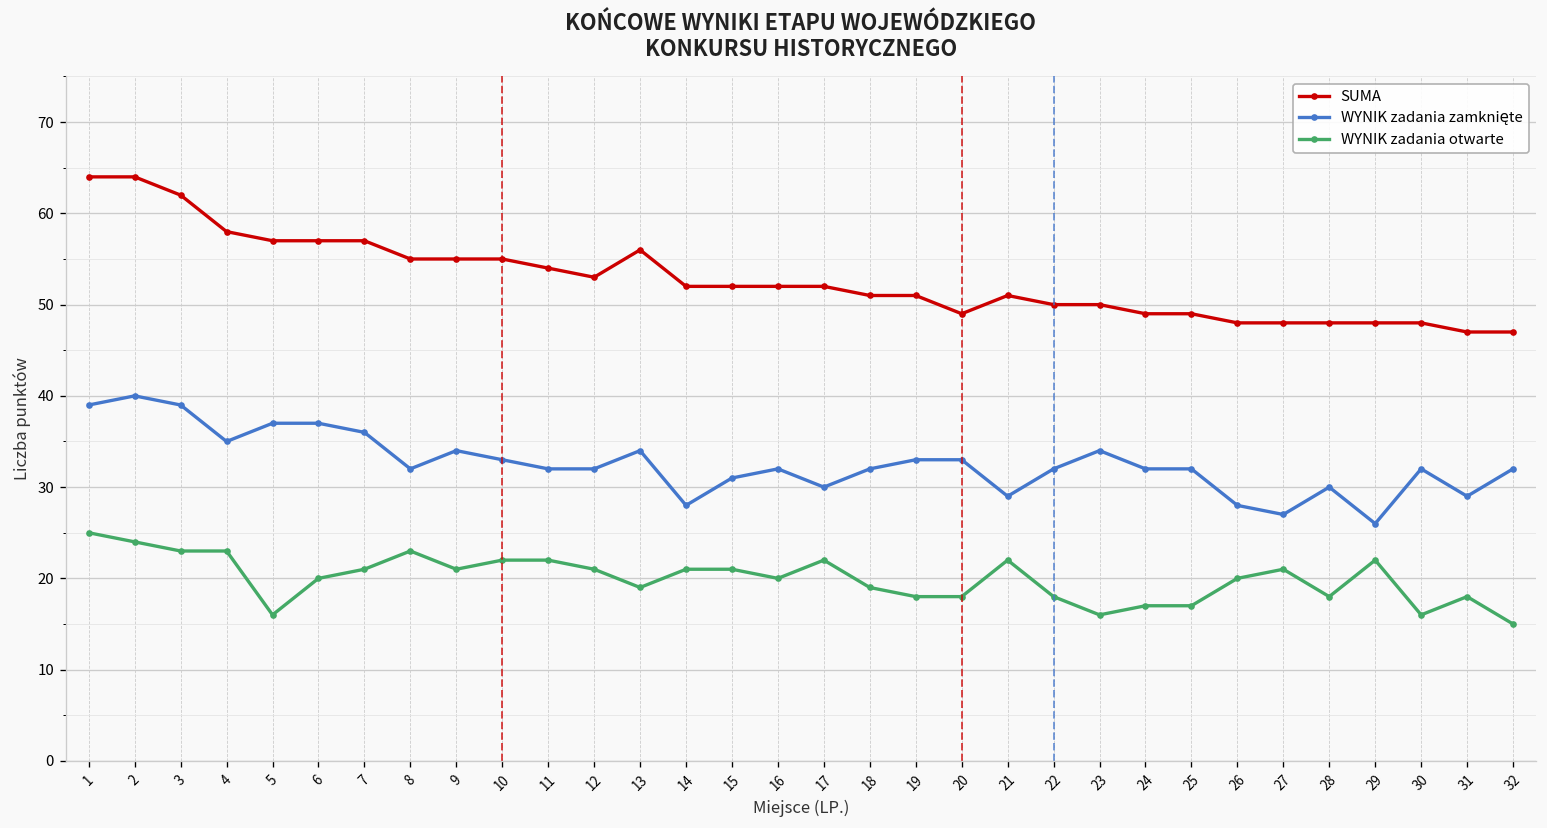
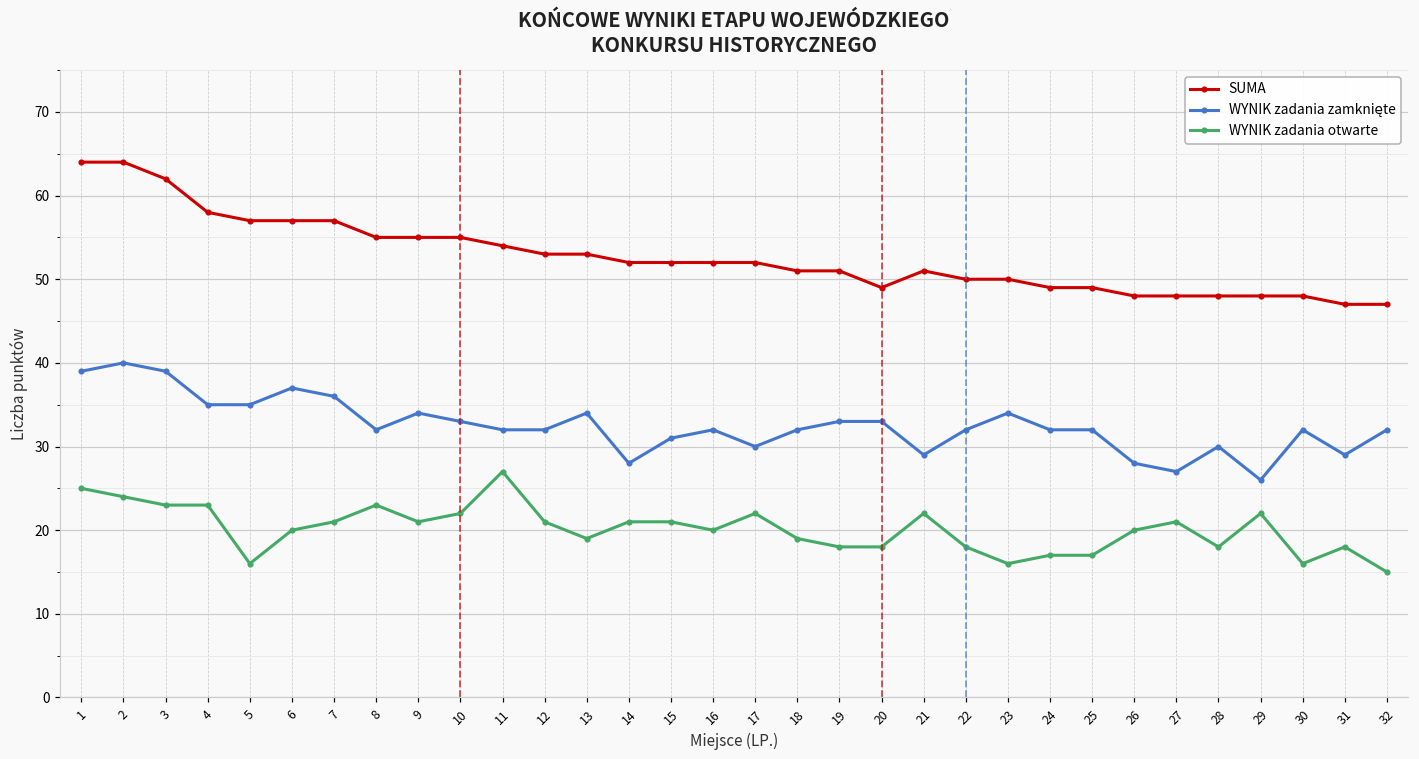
WYNIK zadania zamknięte, 5: 37 -> 35
WYNIK zadania otwarte, 11: 22 -> 27
SUMA, 13: 56 -> 53
